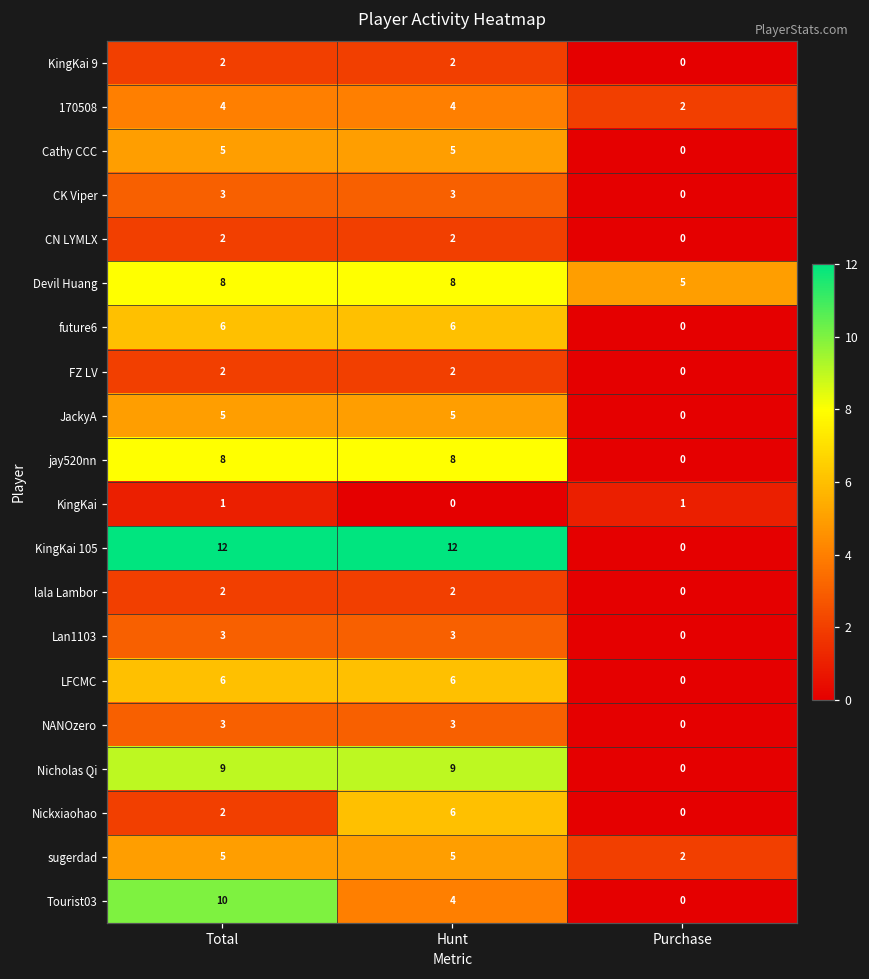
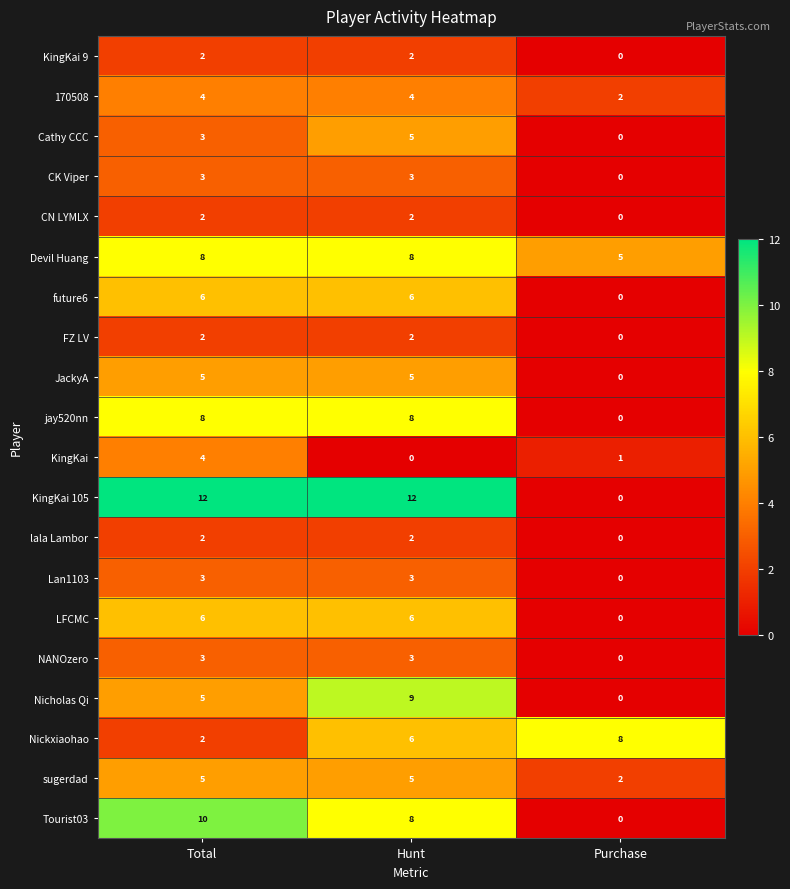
Cathy CCC, Total: 5 -> 3
KingKai, Total: 1 -> 4
Nicholas Qi, Total: 9 -> 5
Nickxiaohao, Purchase: 0 -> 8
Tourist03, Hunt: 4 -> 8
